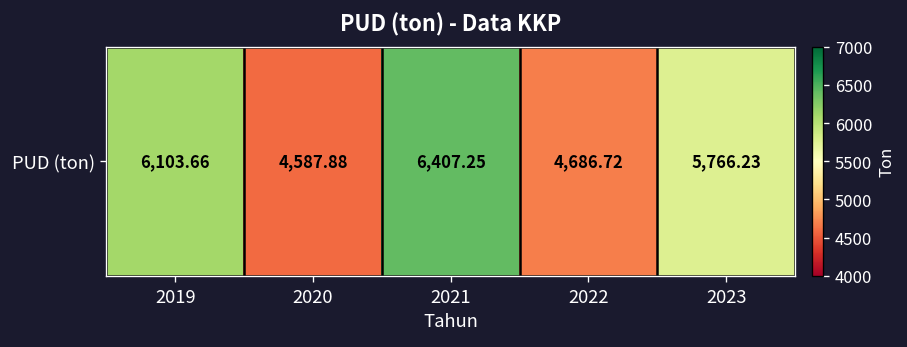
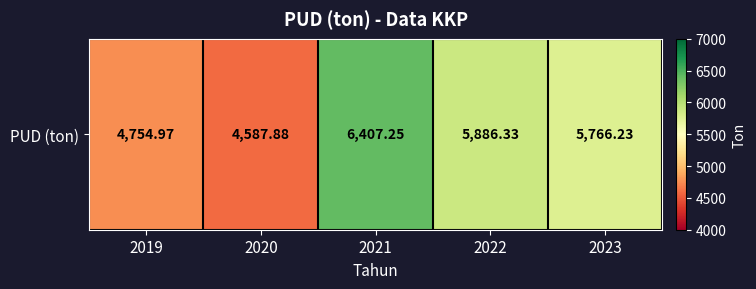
PUD (ton), 2019: 6,103.66 -> 4,754.97
PUD (ton), 2022: 4,686.72 -> 5,886.33
